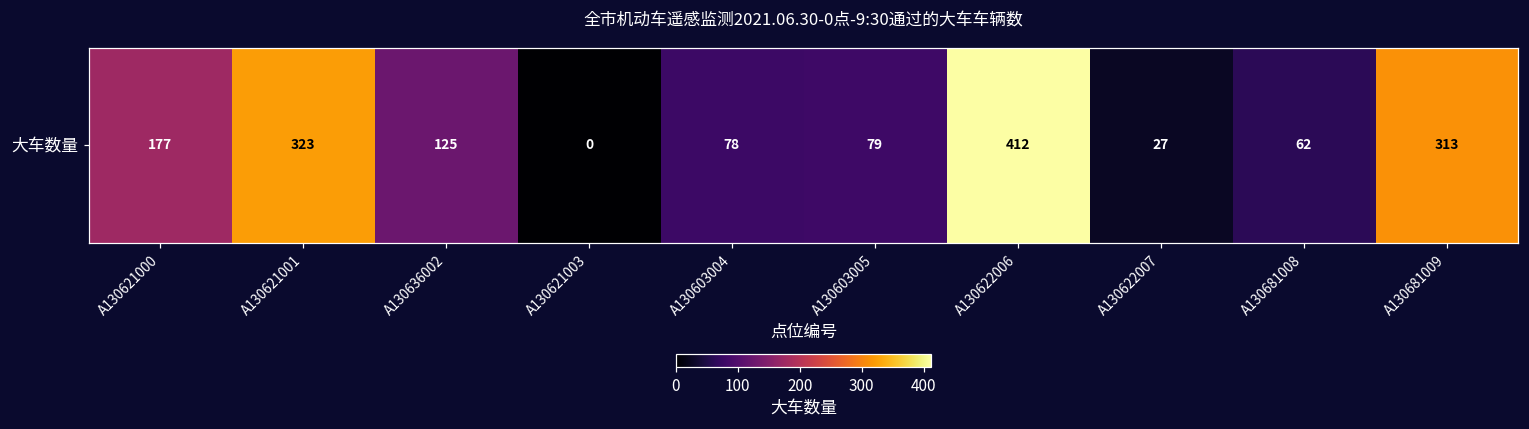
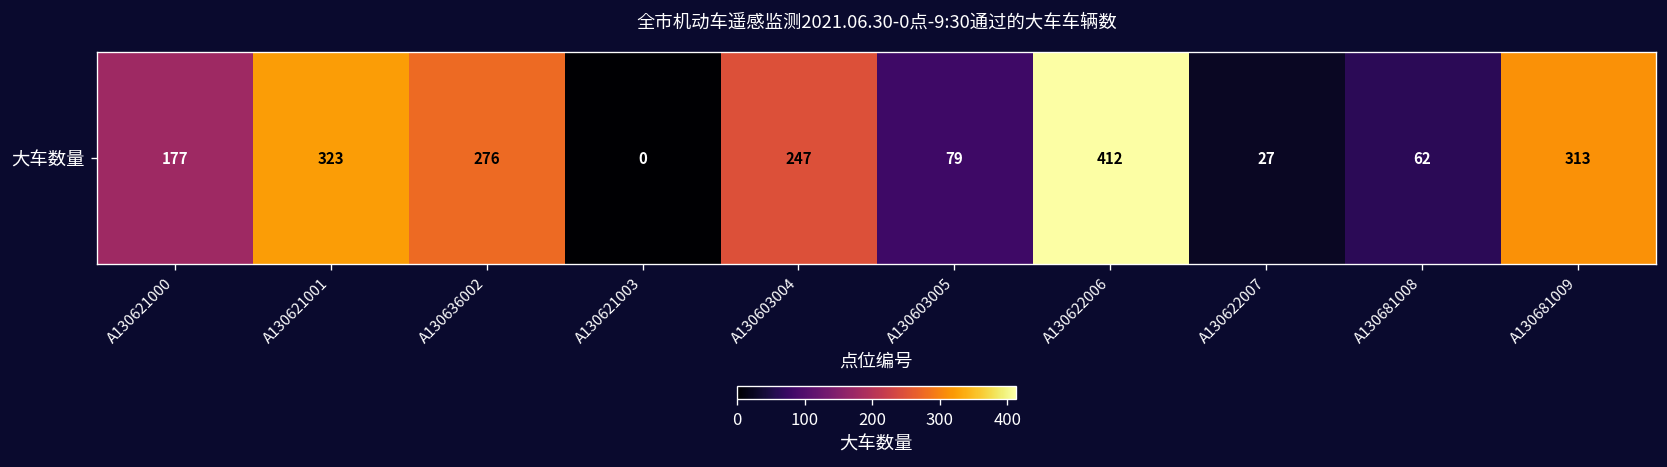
大车数量, A130636002: 125 -> 276
大车数量, A130603004: 78 -> 247
